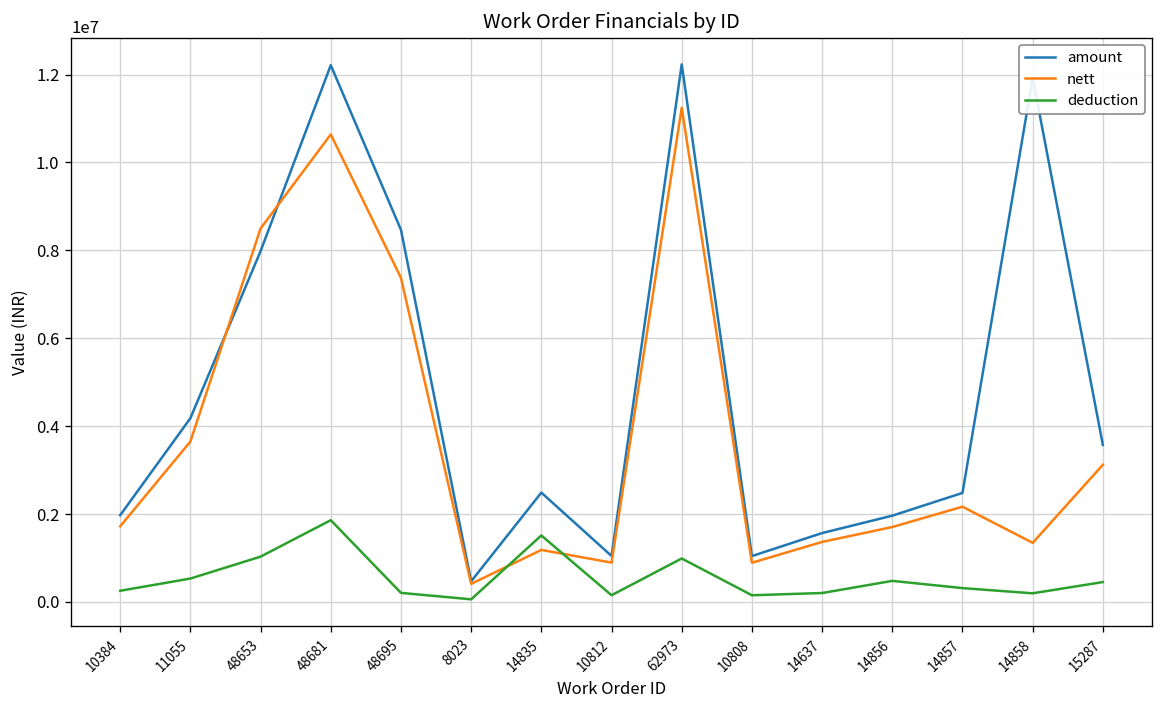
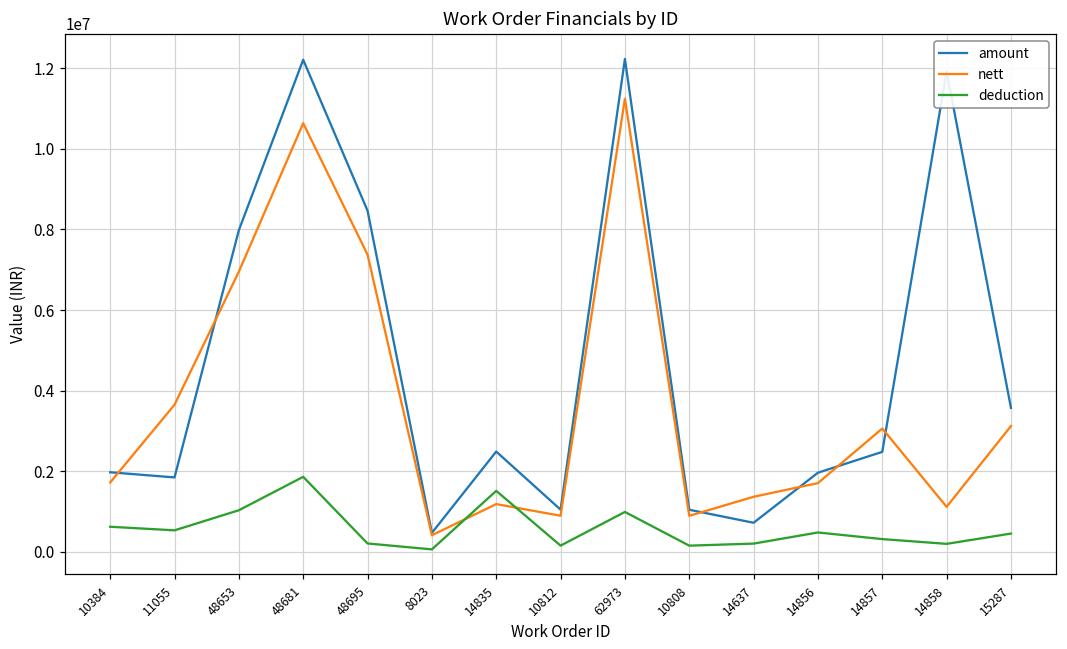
deduction, 10384: 300000 -> 600000
amount, 11055: 4200000 -> 1800000
nett, 48653: 8500000 -> 7000000
amount, 14637: 1600000 -> 700000
nett, 14857: 2200000 -> 3100000
nett, 14858: 1300000 -> 1100000
